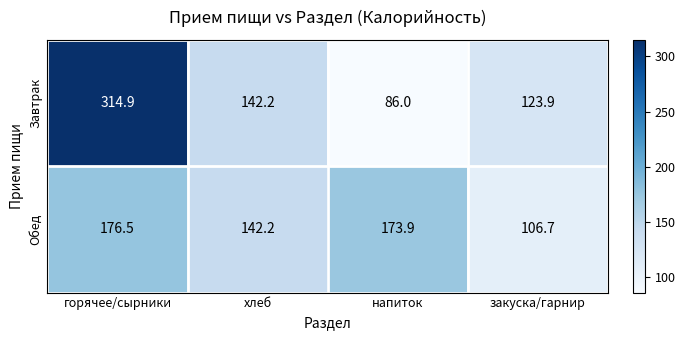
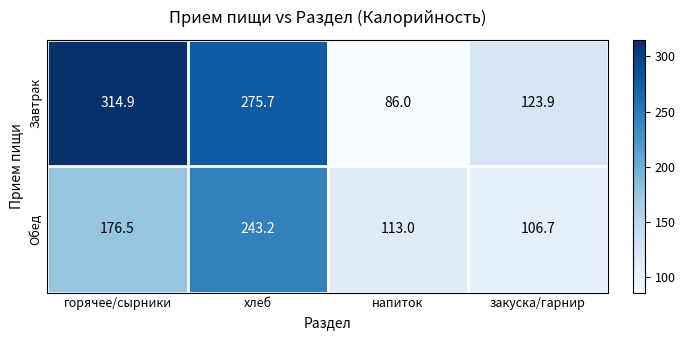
Завтрак, хлеб: 142.2 -> 275.7
Обед, хлеб: 142.2 -> 243.2
Обед, напиток: 173.9 -> 113.0
